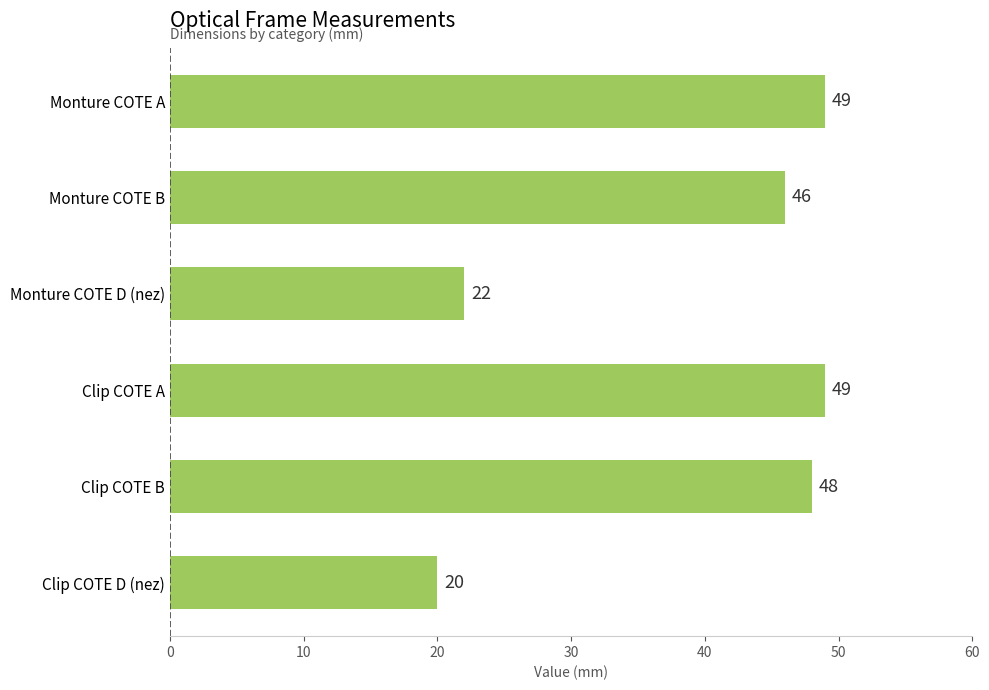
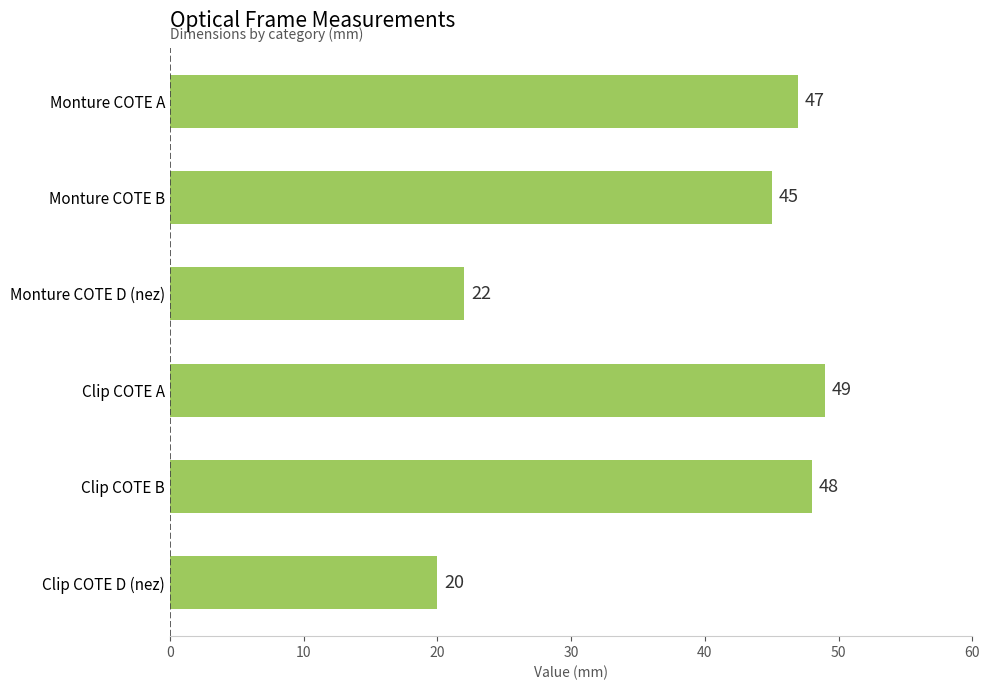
Monture COTE A: 49 -> 47
Monture COTE B: 46 -> 45
